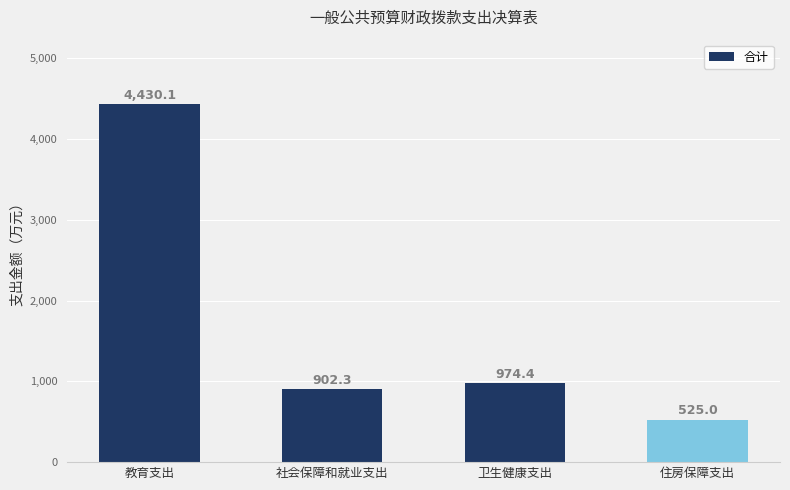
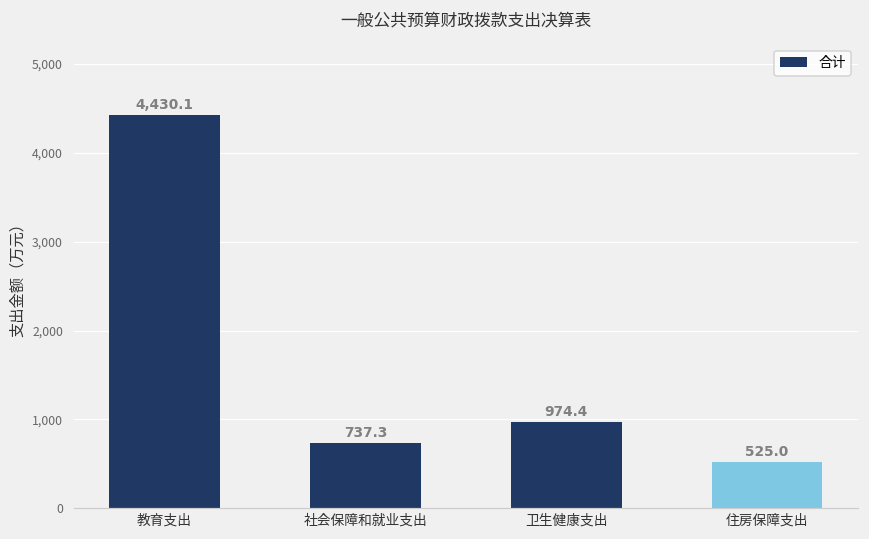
社会保障和就业支出: 902.3 -> 737.3
